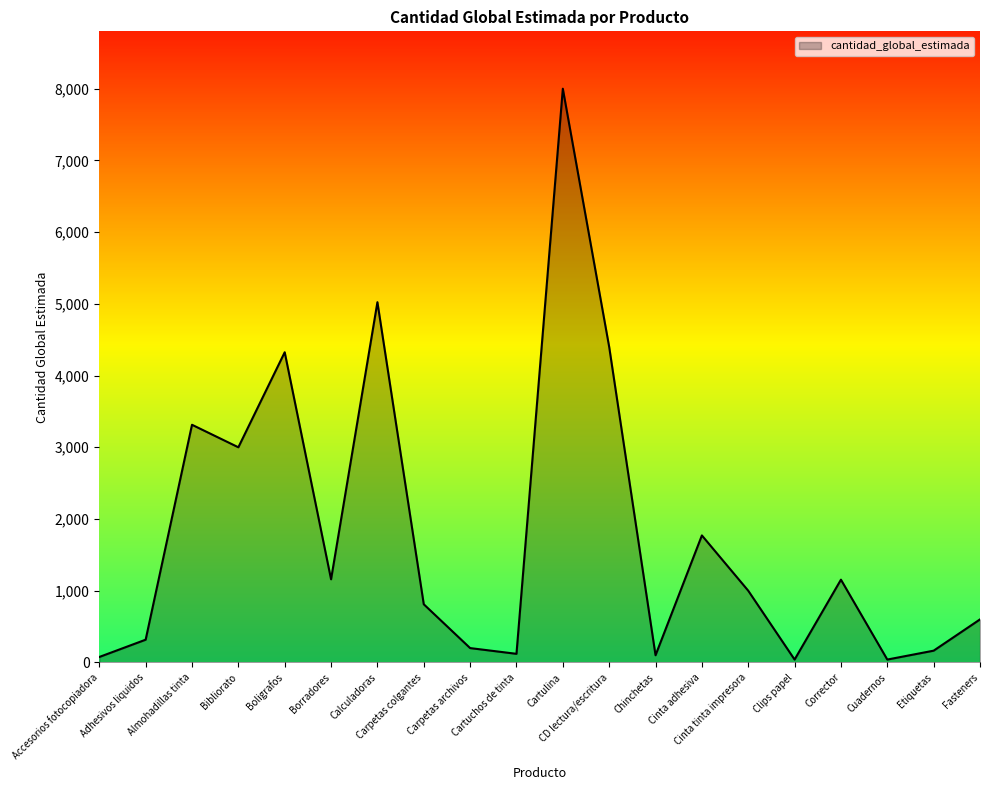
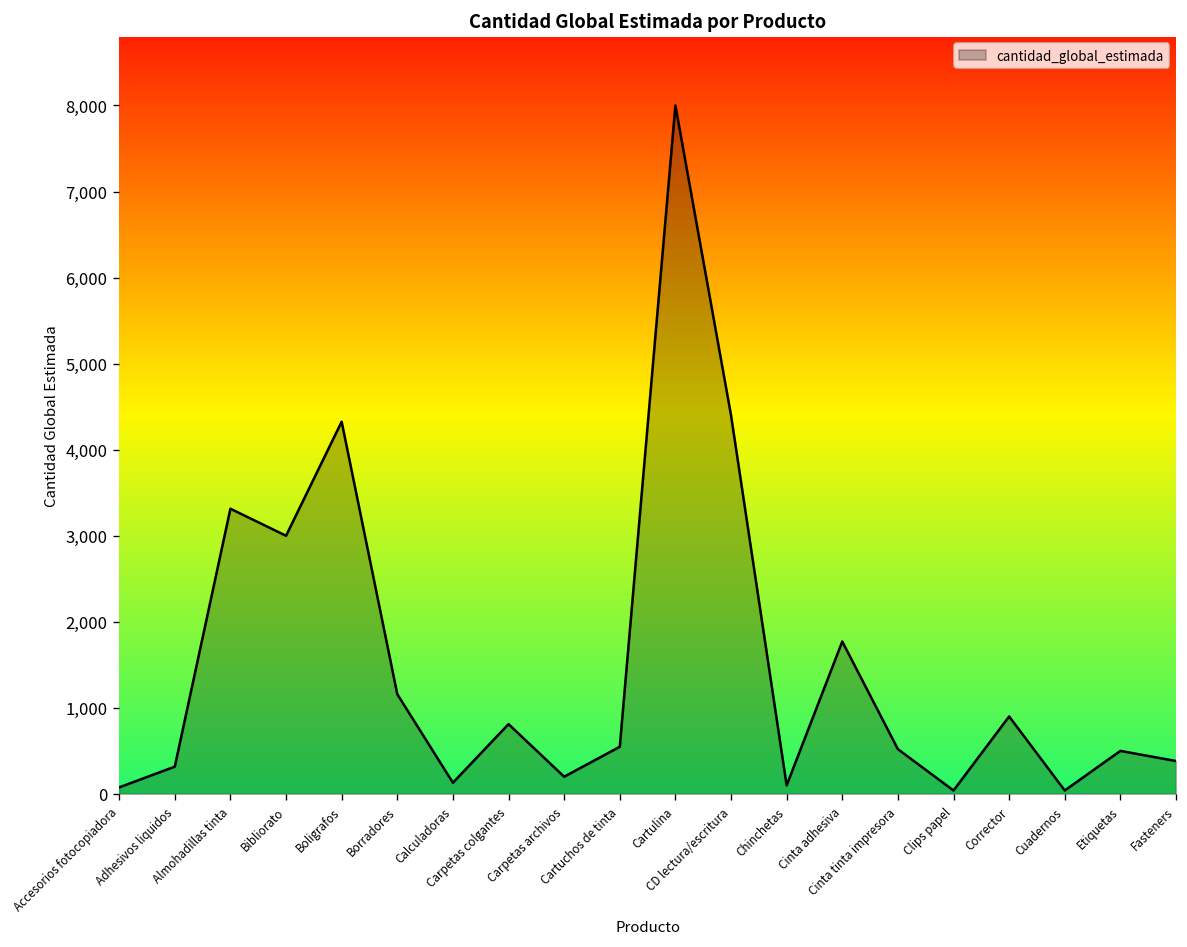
Calculadoras: 5,000 -> 100
Cartuchos de tinta: 100 -> 500
Cinta tinta impresora: 1,000 -> 500
Corrector: 1,200 -> 900
Etiquetas: 200 -> 500
Fasteners: 600 -> 400
